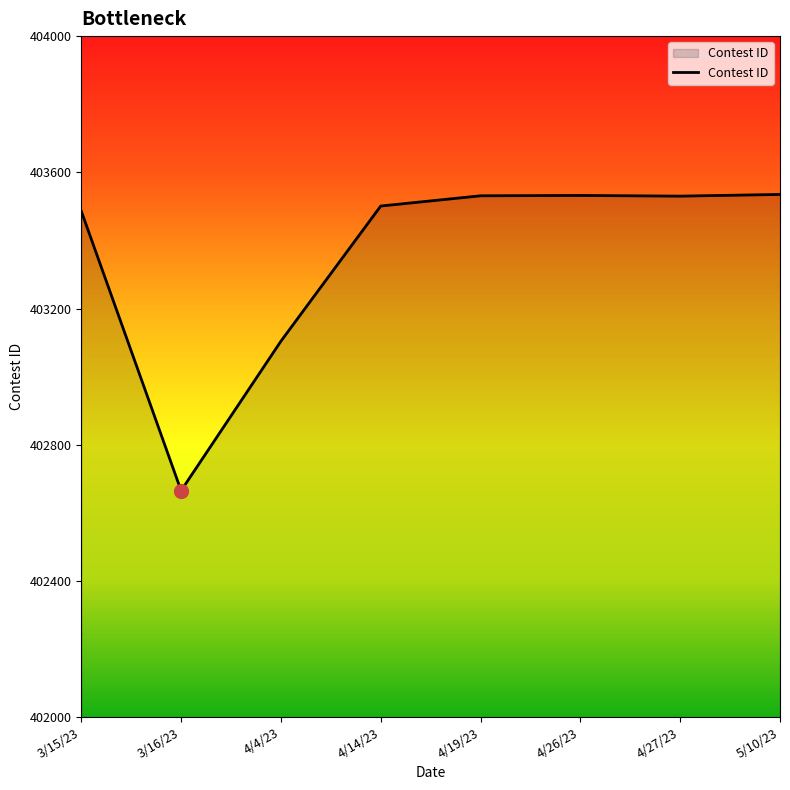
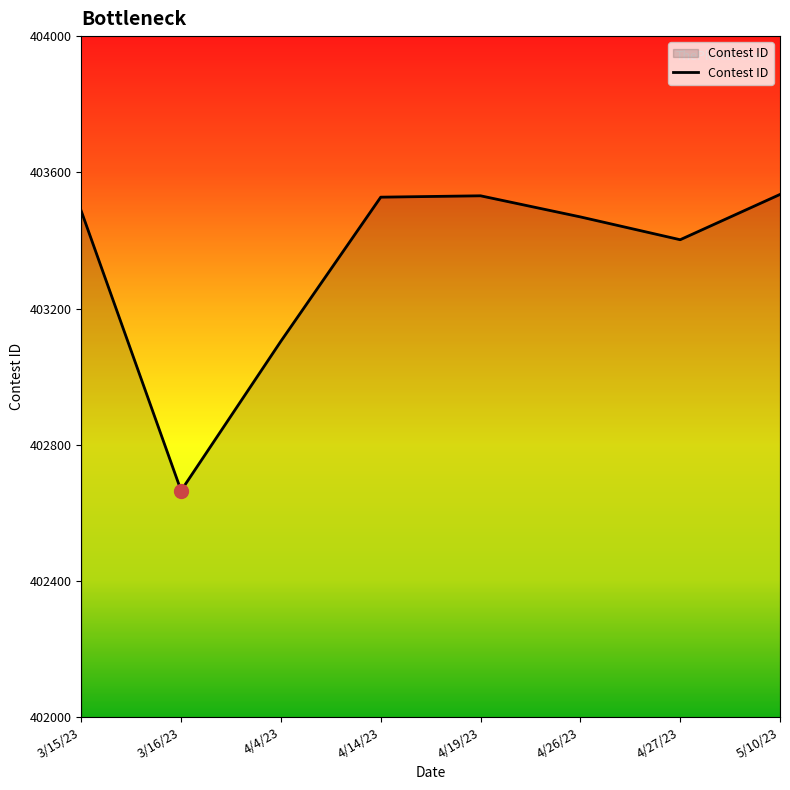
Contest ID, 4/14/23: 403500 -> 403530
Contest ID, 4/26/23: 403530 -> 403470
Contest ID, 4/27/23: 403530 -> 403400
